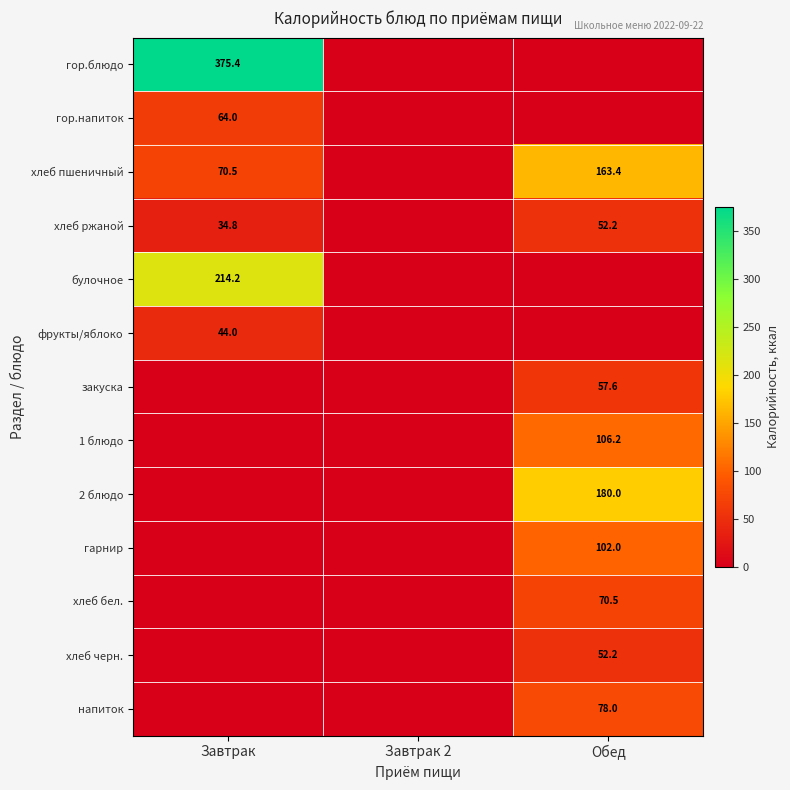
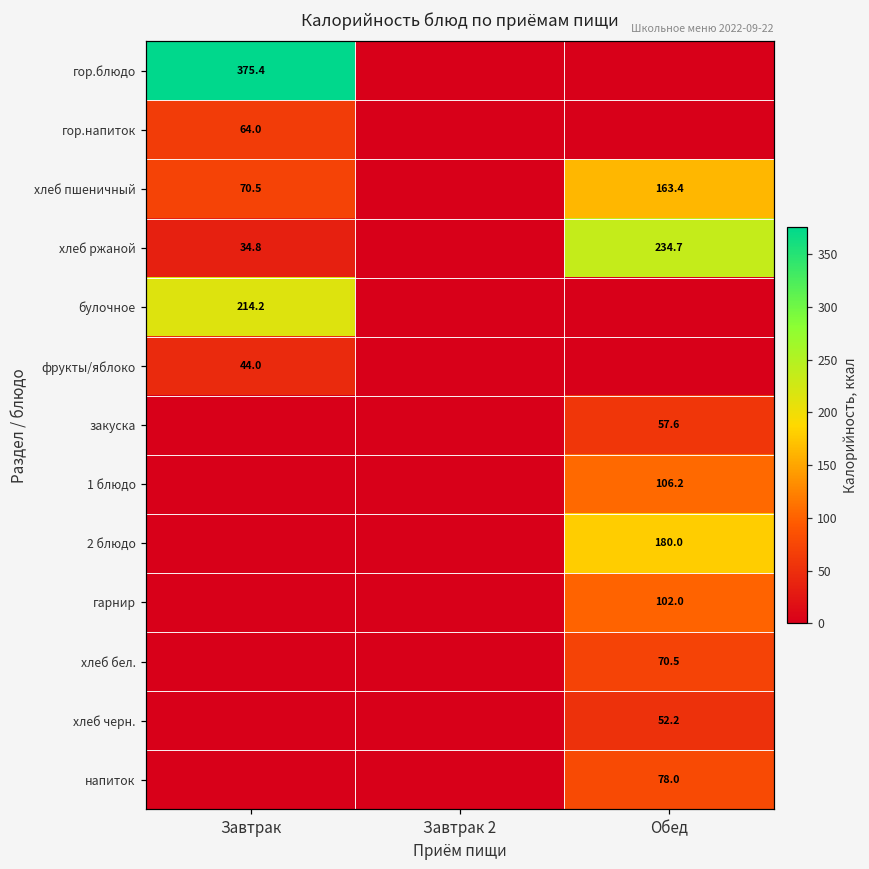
хлеб ржаной, Обед: 52.2 -> 234.7
